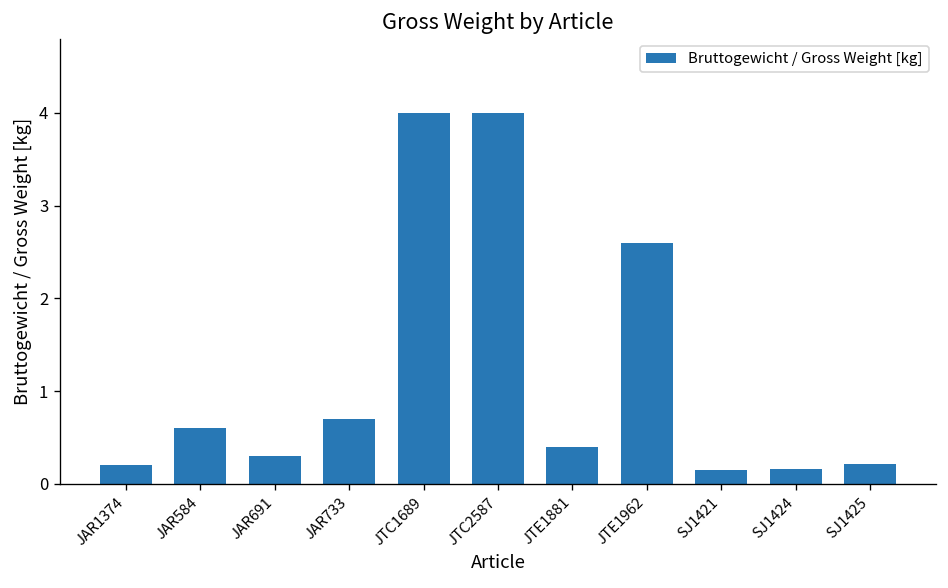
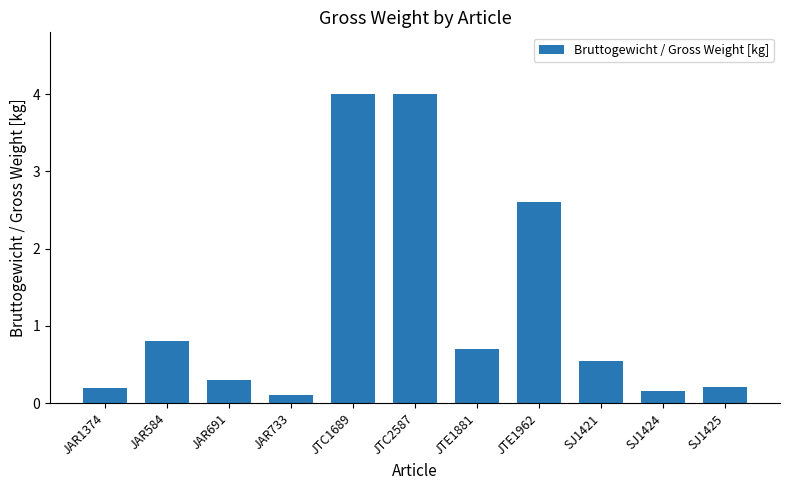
JAR584: 0.6 -> 0.8
JAR733: 0.7 -> 0.1
JTE1881: 0.4 -> 0.7
SJ1421: 0.2 -> 0.5
